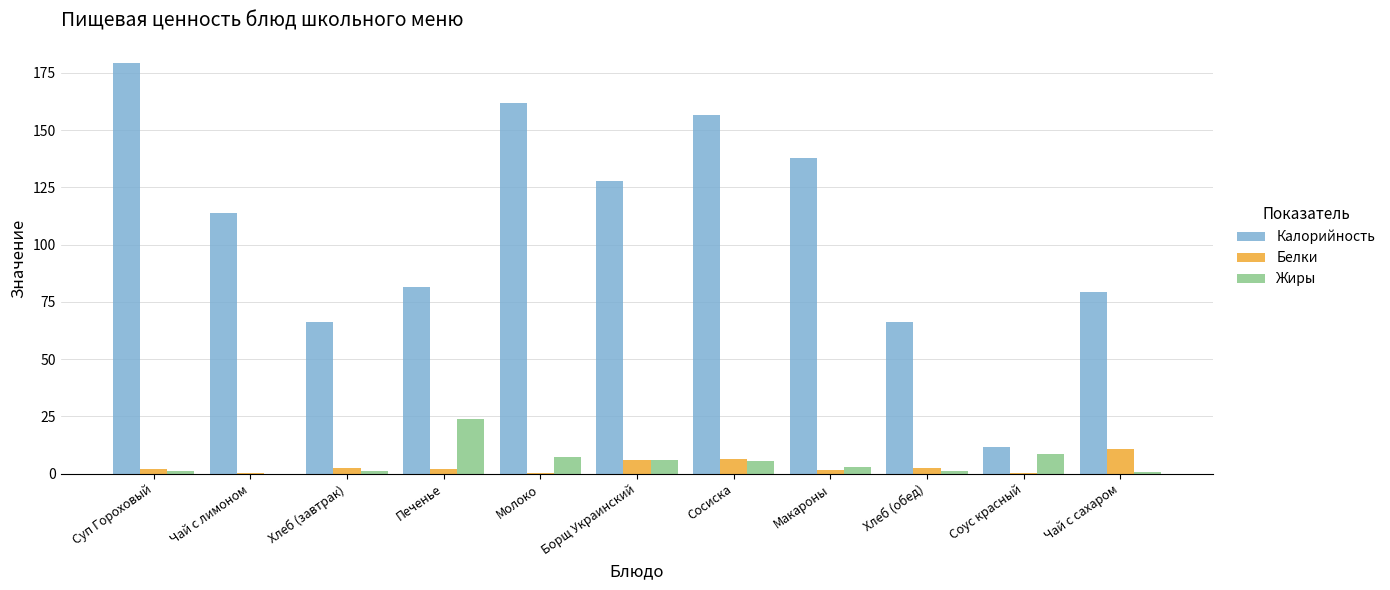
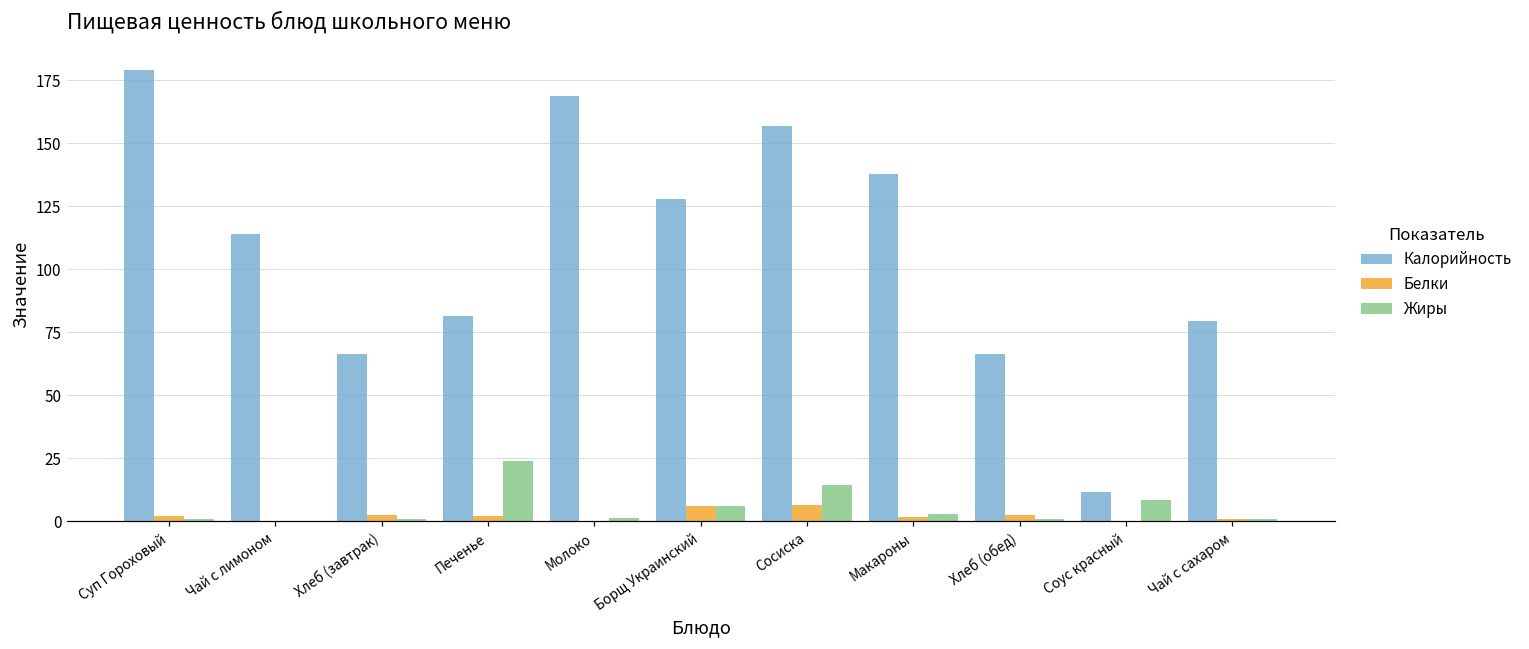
Калорийность, Молоко: 162 -> 169
Жиры, Молоко: 7 -> 1
Жиры, Сосиска: 6 -> 14
Белки, Чай с сахаром: 11 -> 1
